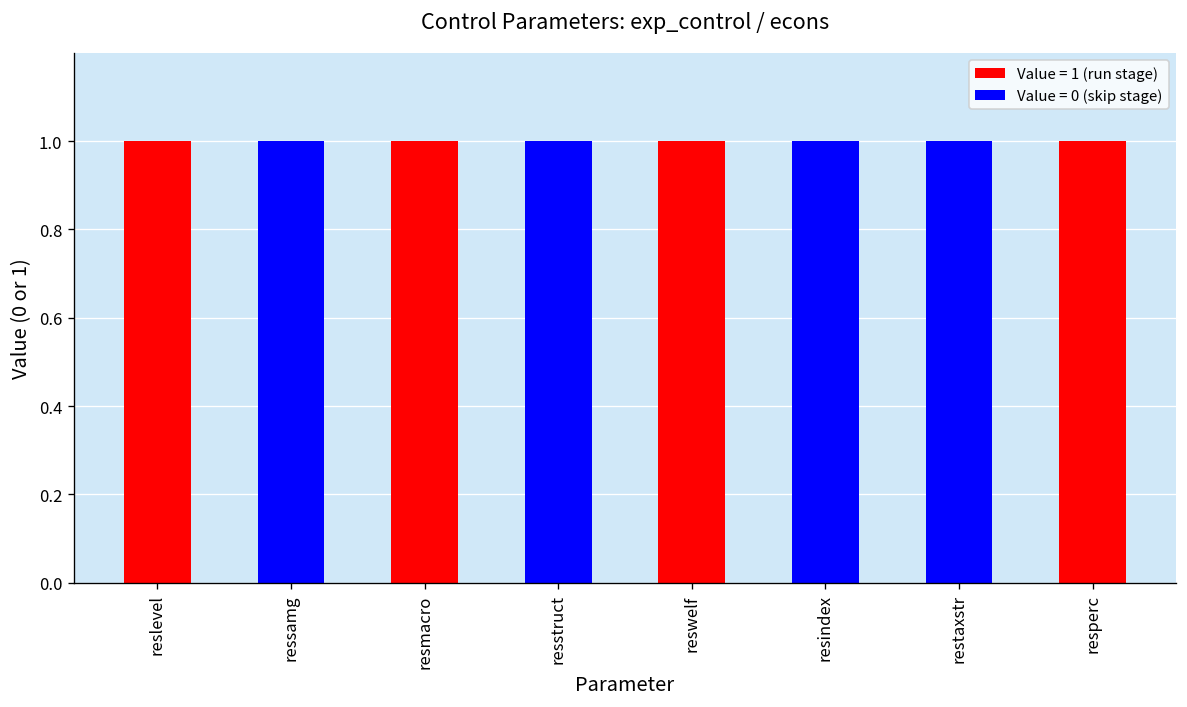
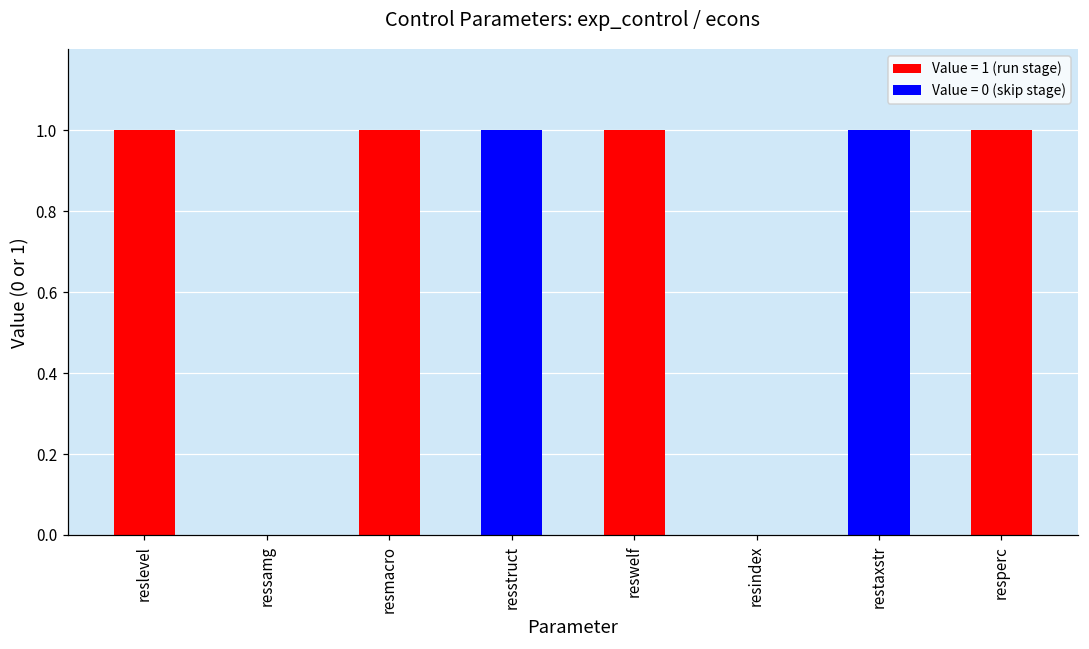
ressamg: 1 -> 0
resindex: 1 -> 0
